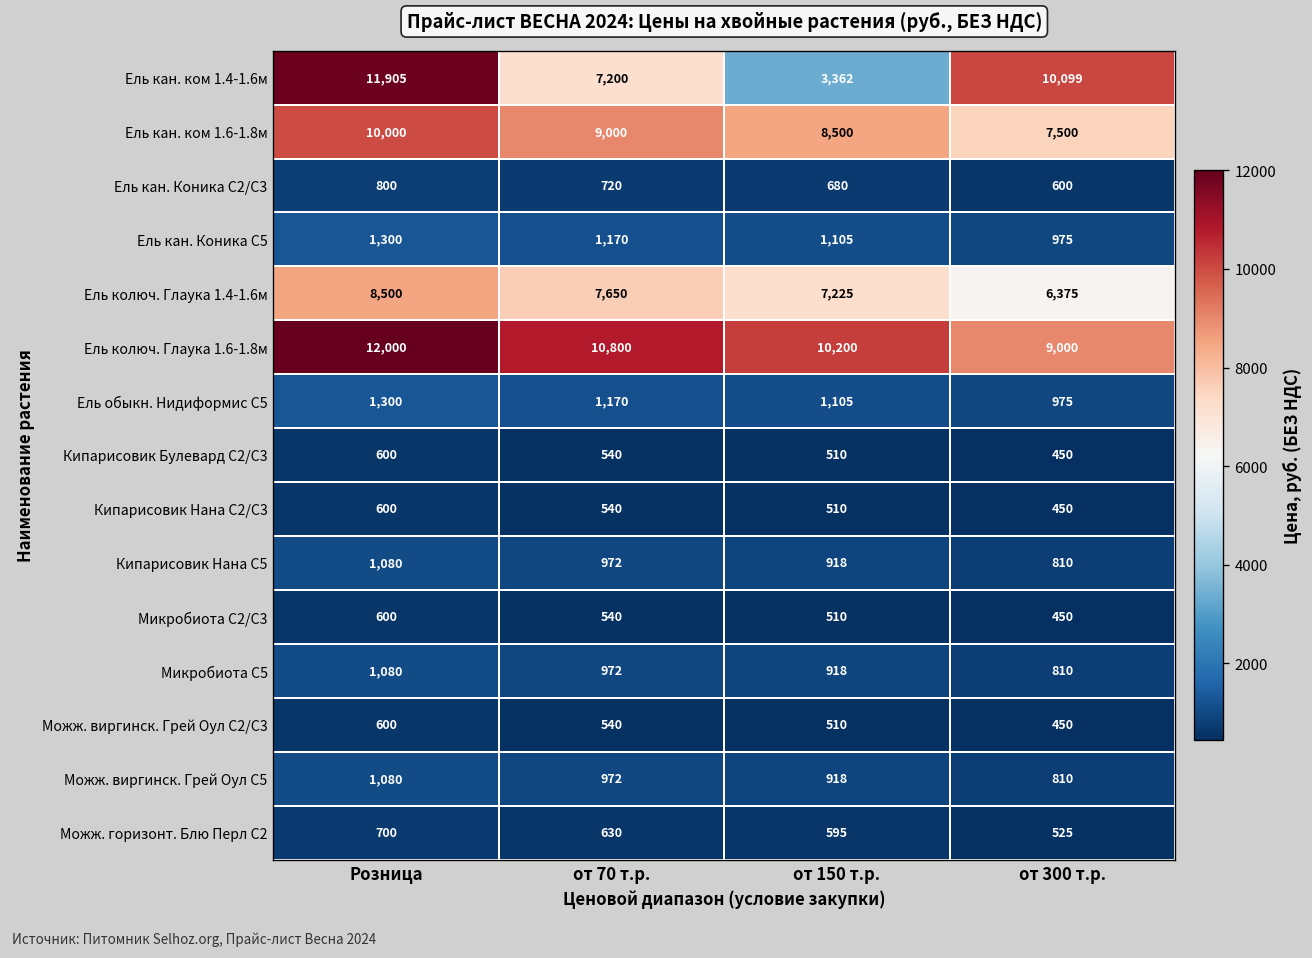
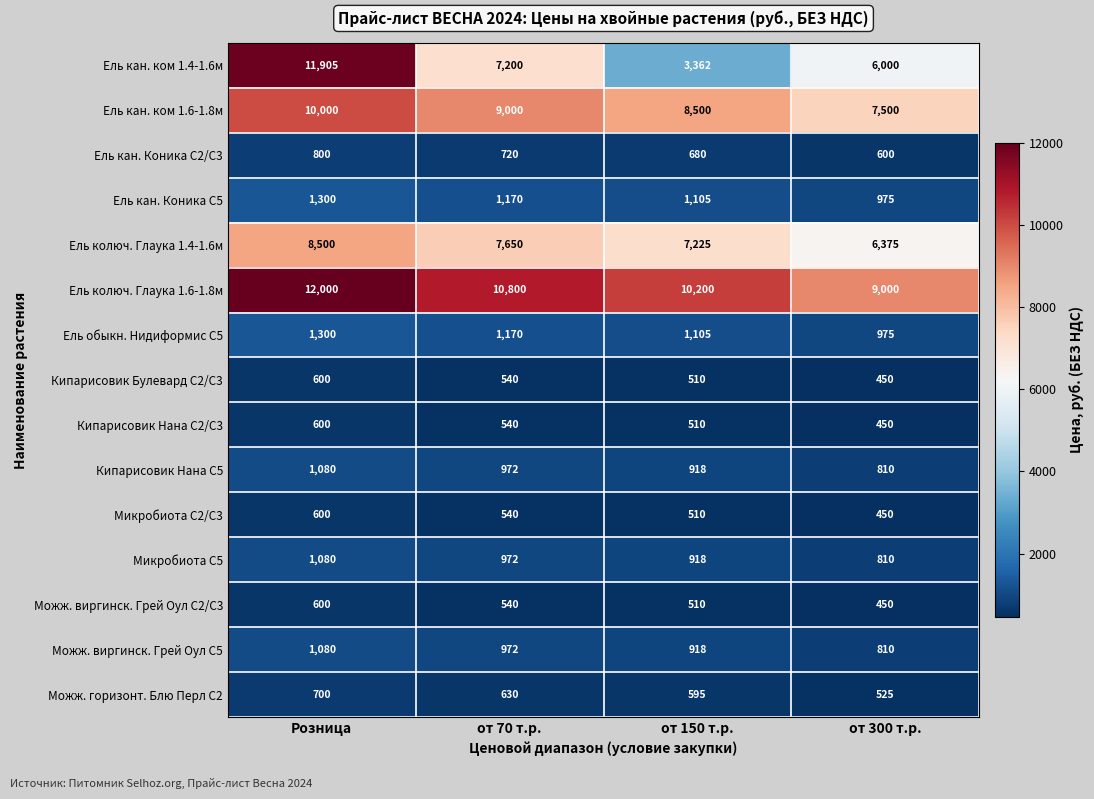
Ель кан. ком 1.4-1.6м, от 300 т.р.: 10,099 -> 6,000
